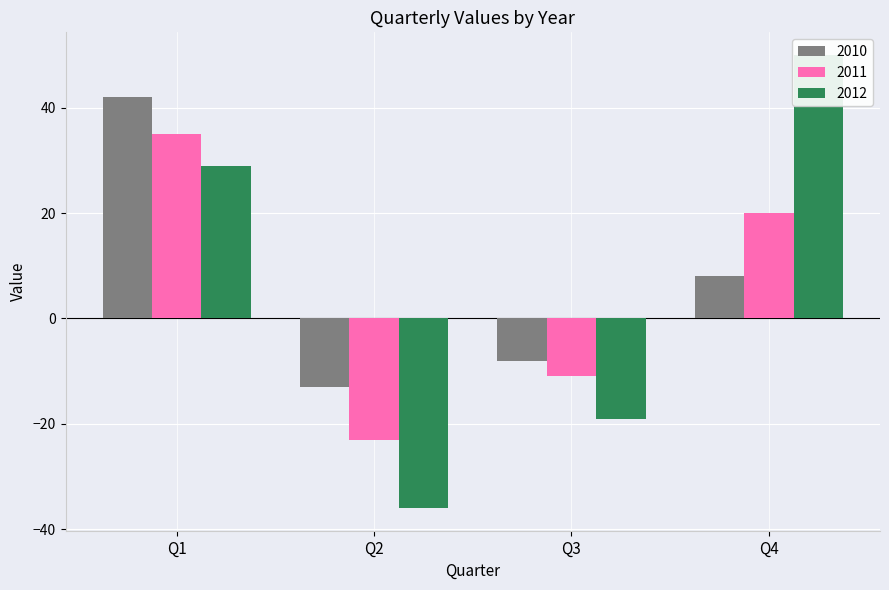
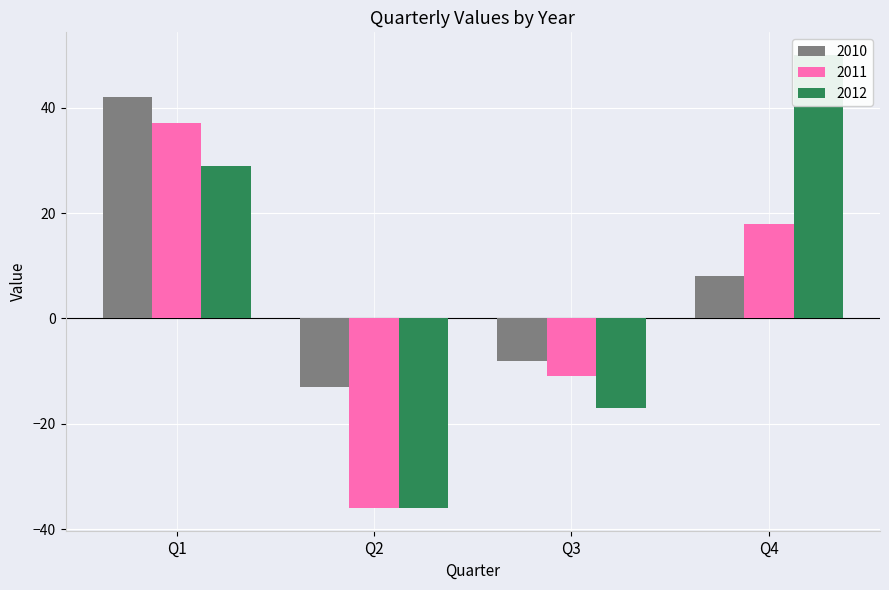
2011, Q1: 35 -> 37
2011, Q2: -23 -> -36
2012, Q3: -19 -> -17
2011, Q4: 20 -> 18
